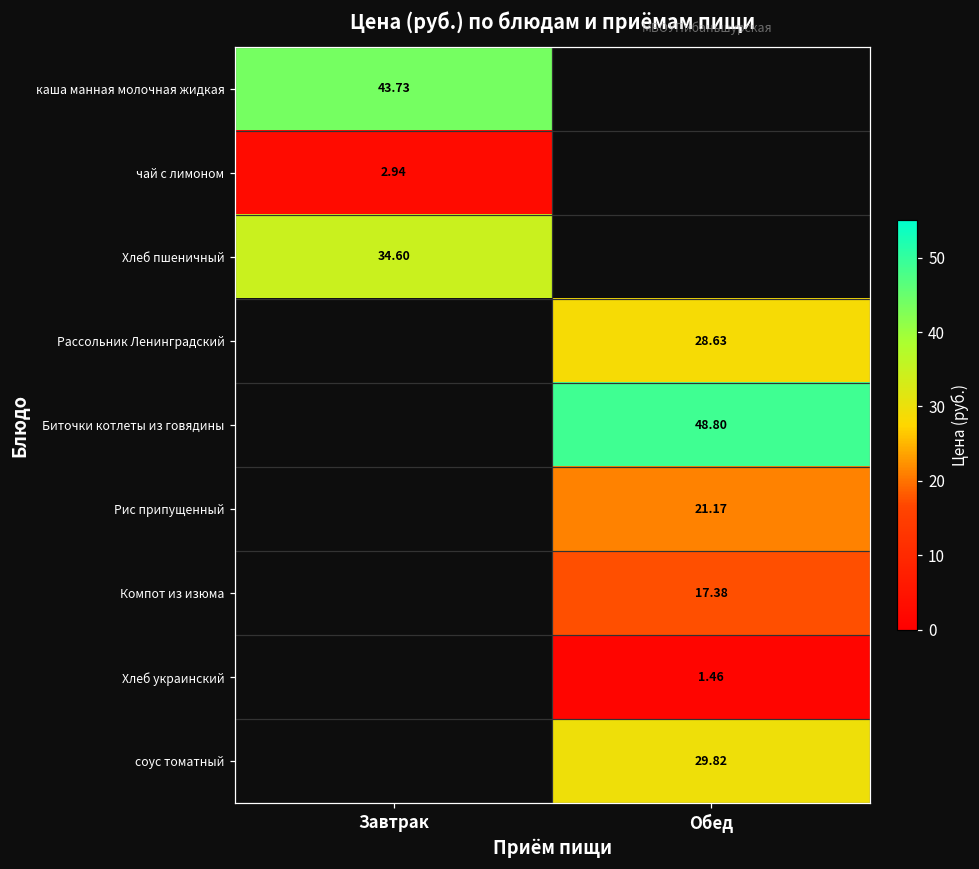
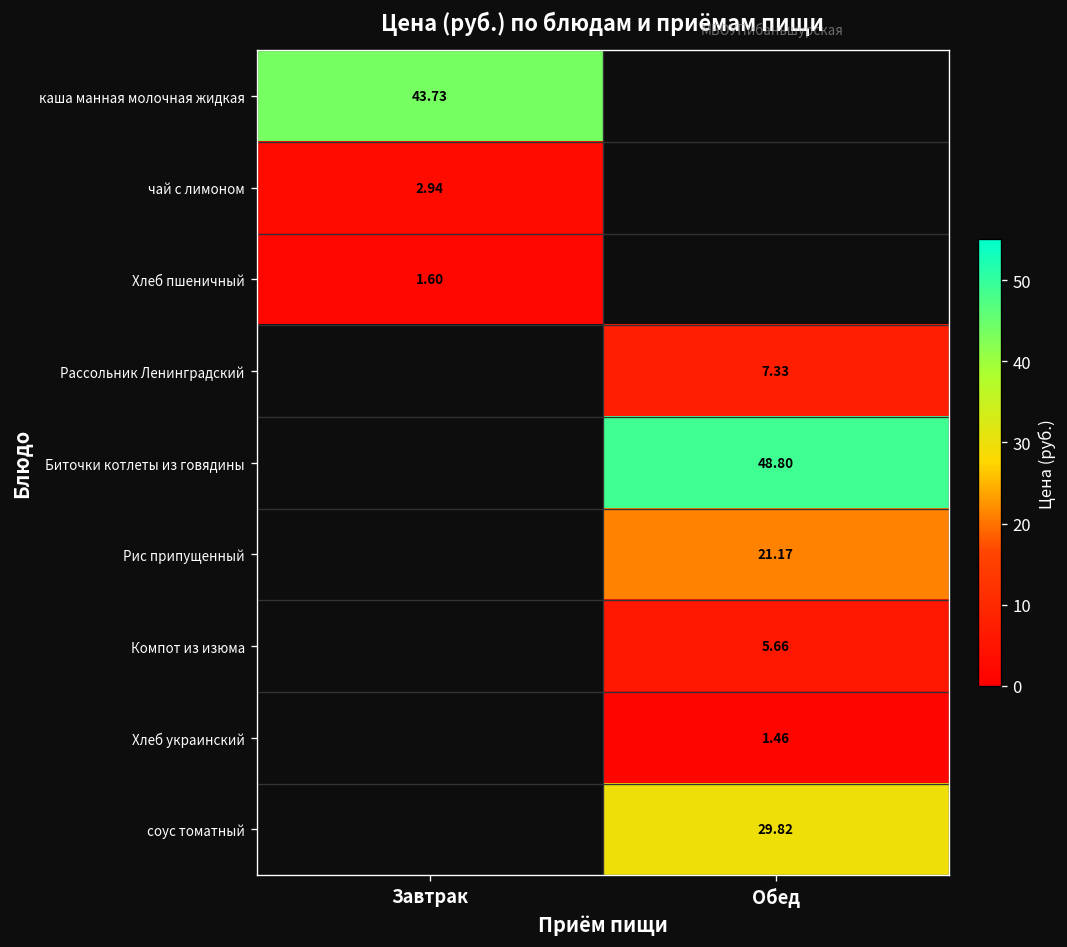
Хлеб пшеничный, Завтрак: 34.60 -> 1.60
Рассольник Ленинградский, Обед: 28.63 -> 7.33
Компот из изюма, Обед: 17.38 -> 5.66
